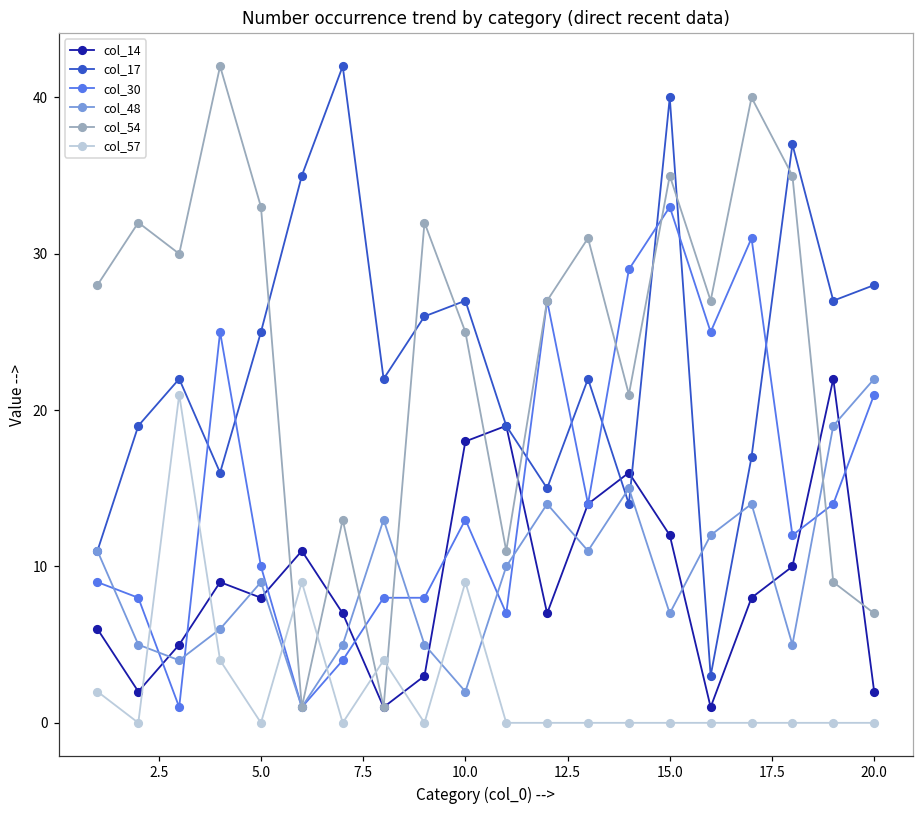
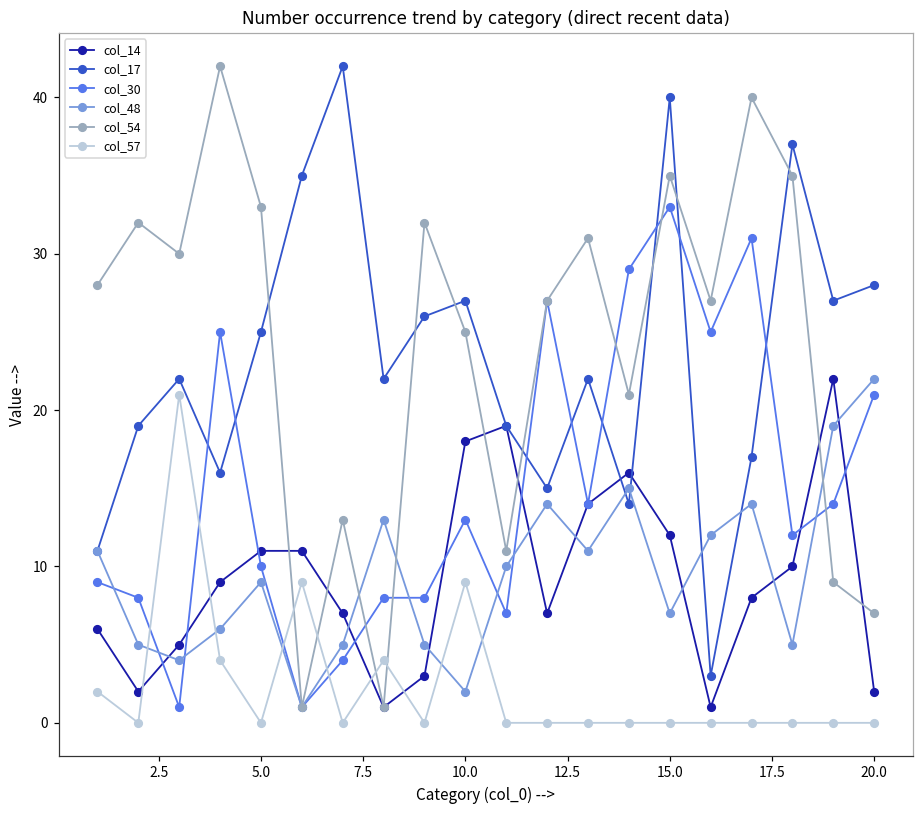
col_14, 5.0: 8 -> 11
